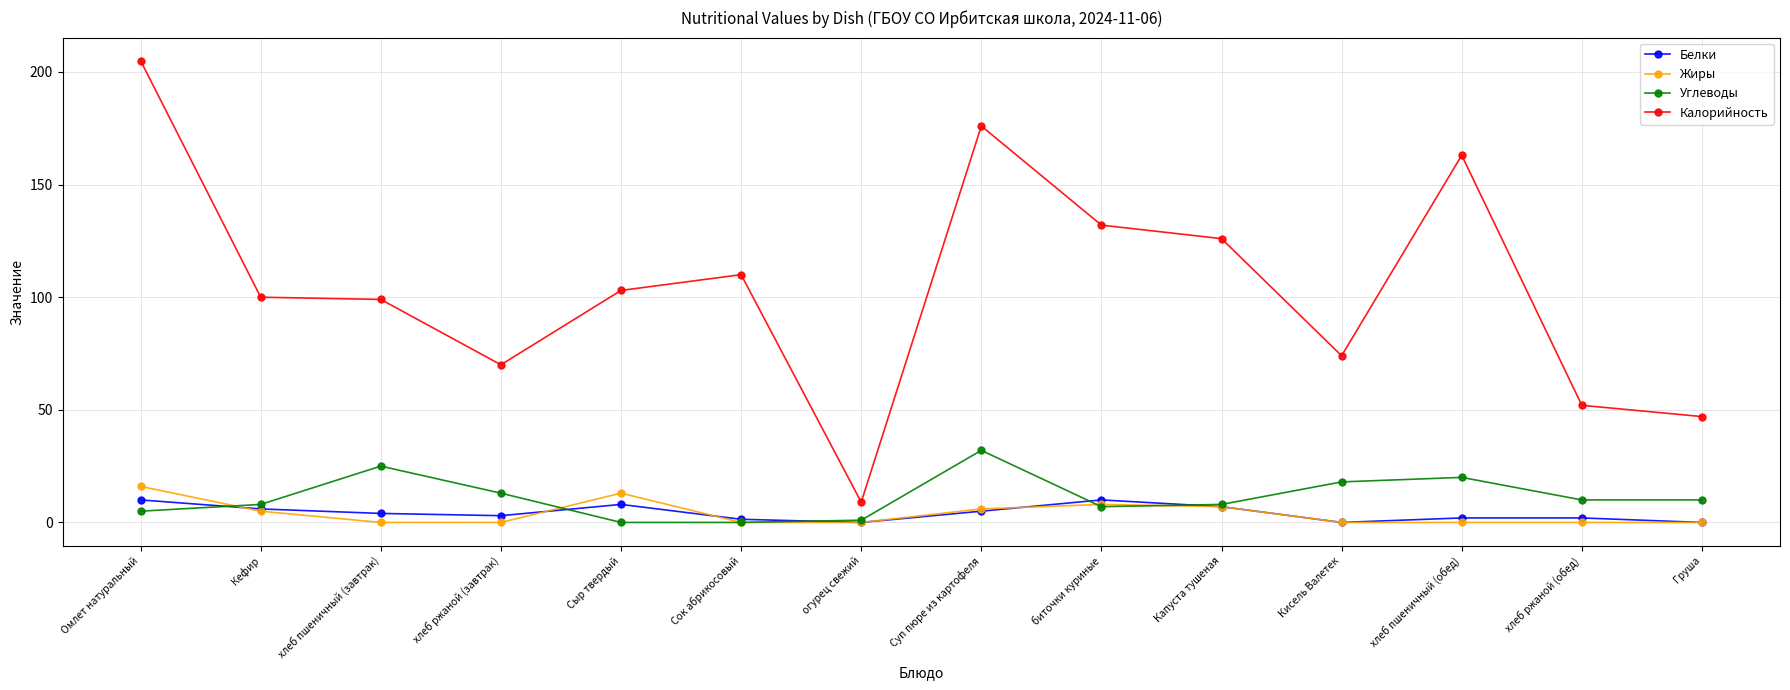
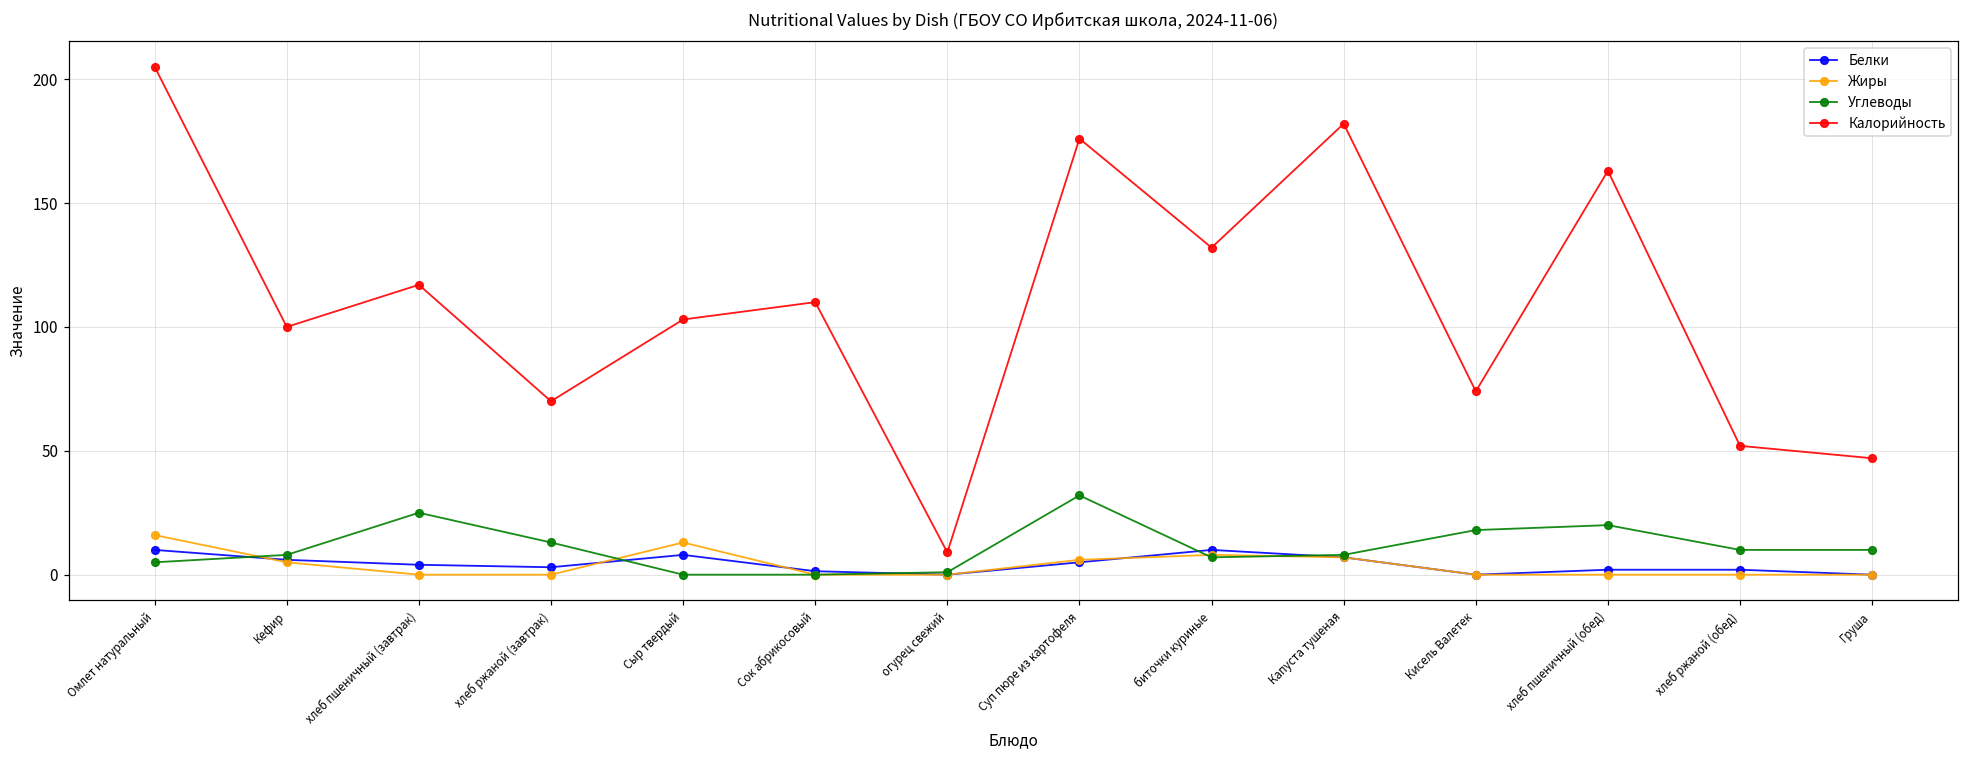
Калорийность, хлеб пшеничный (завтрак): 99 -> 117
Калорийность, Капуста тушеная: 126 -> 182
